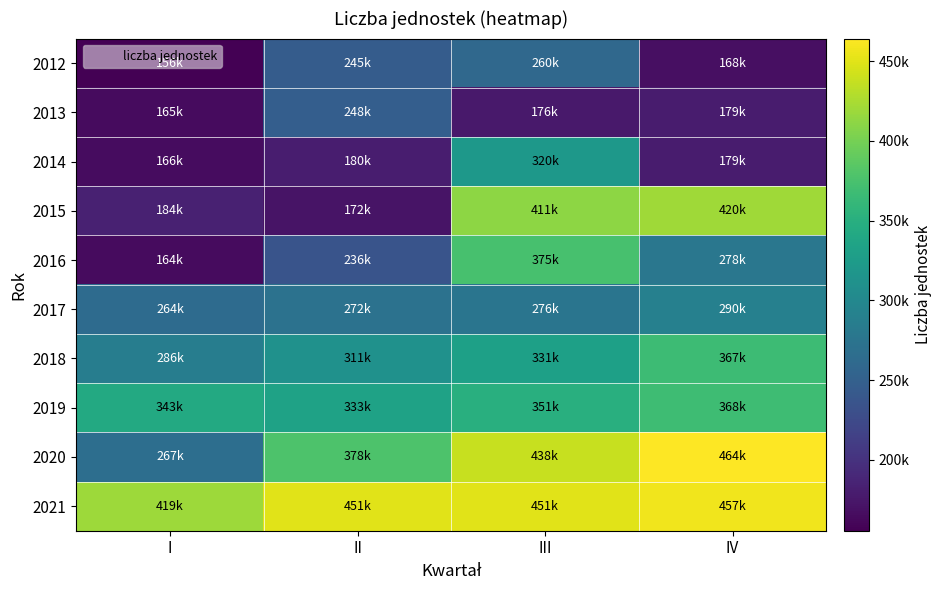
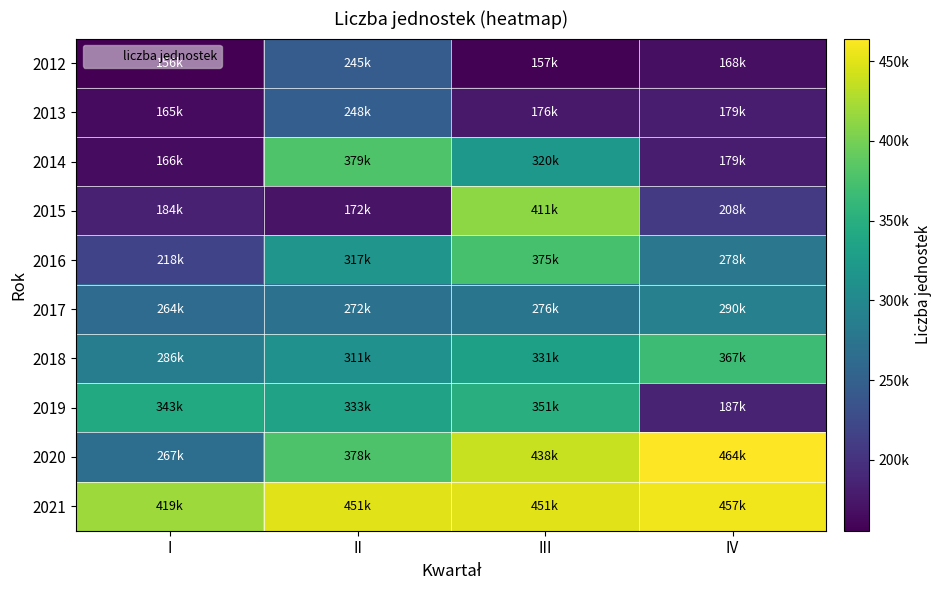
2012, III: 260k -> 157k
2014, II: 180k -> 379k
2015, IV: 420k -> 208k
2016, I: 164k -> 218k
2016, II: 236k -> 317k
2019, IV: 368k -> 187k
